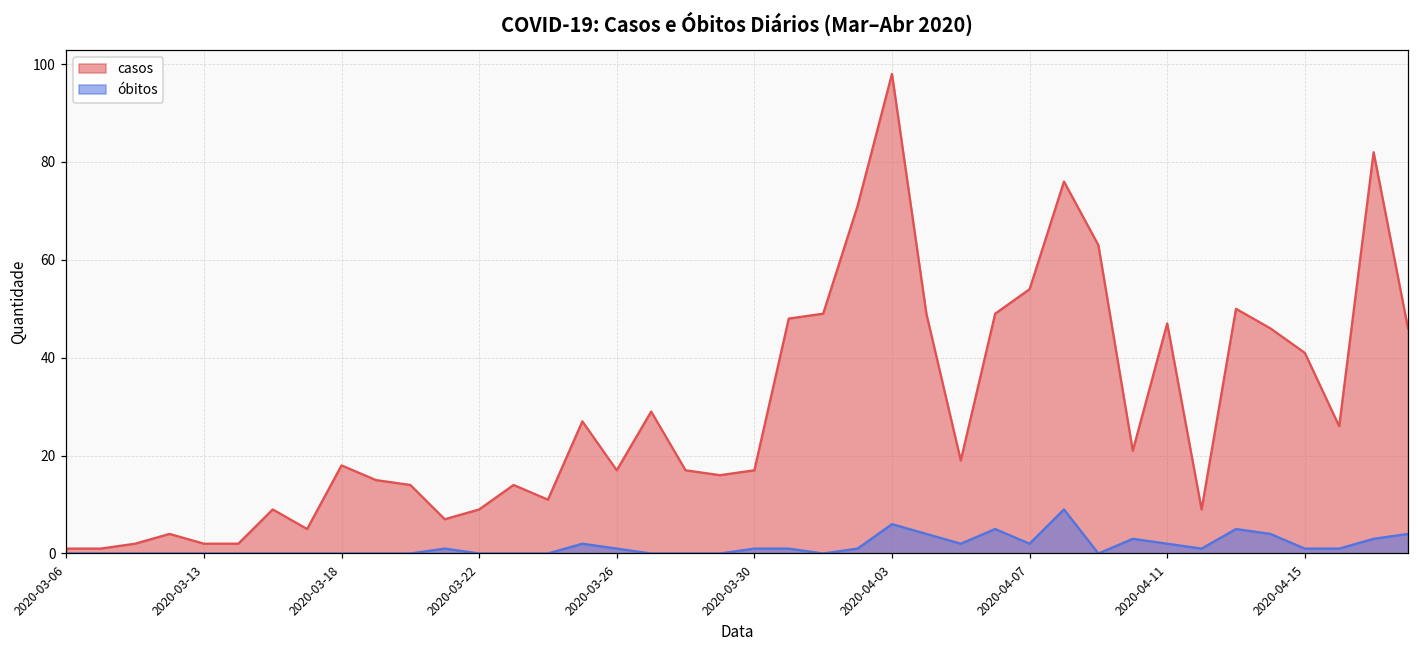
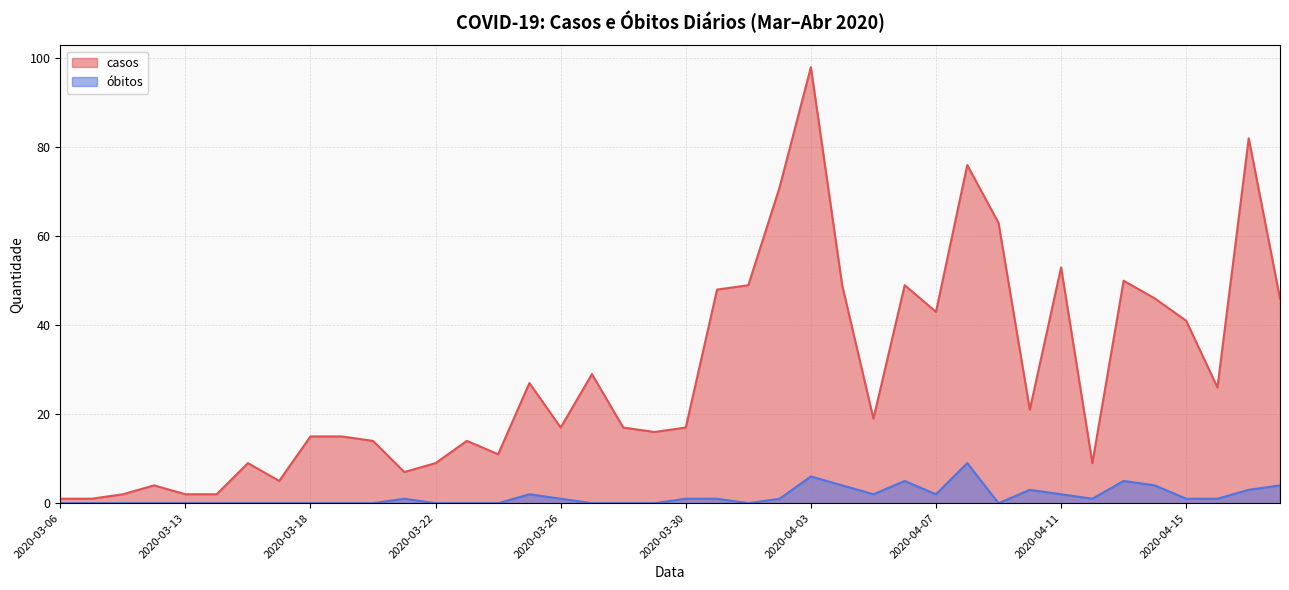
casos, 2020-03-18: 18 -> 15
casos, 2020-04-07: 54 -> 43
casos, 2020-04-11: 47 -> 53
